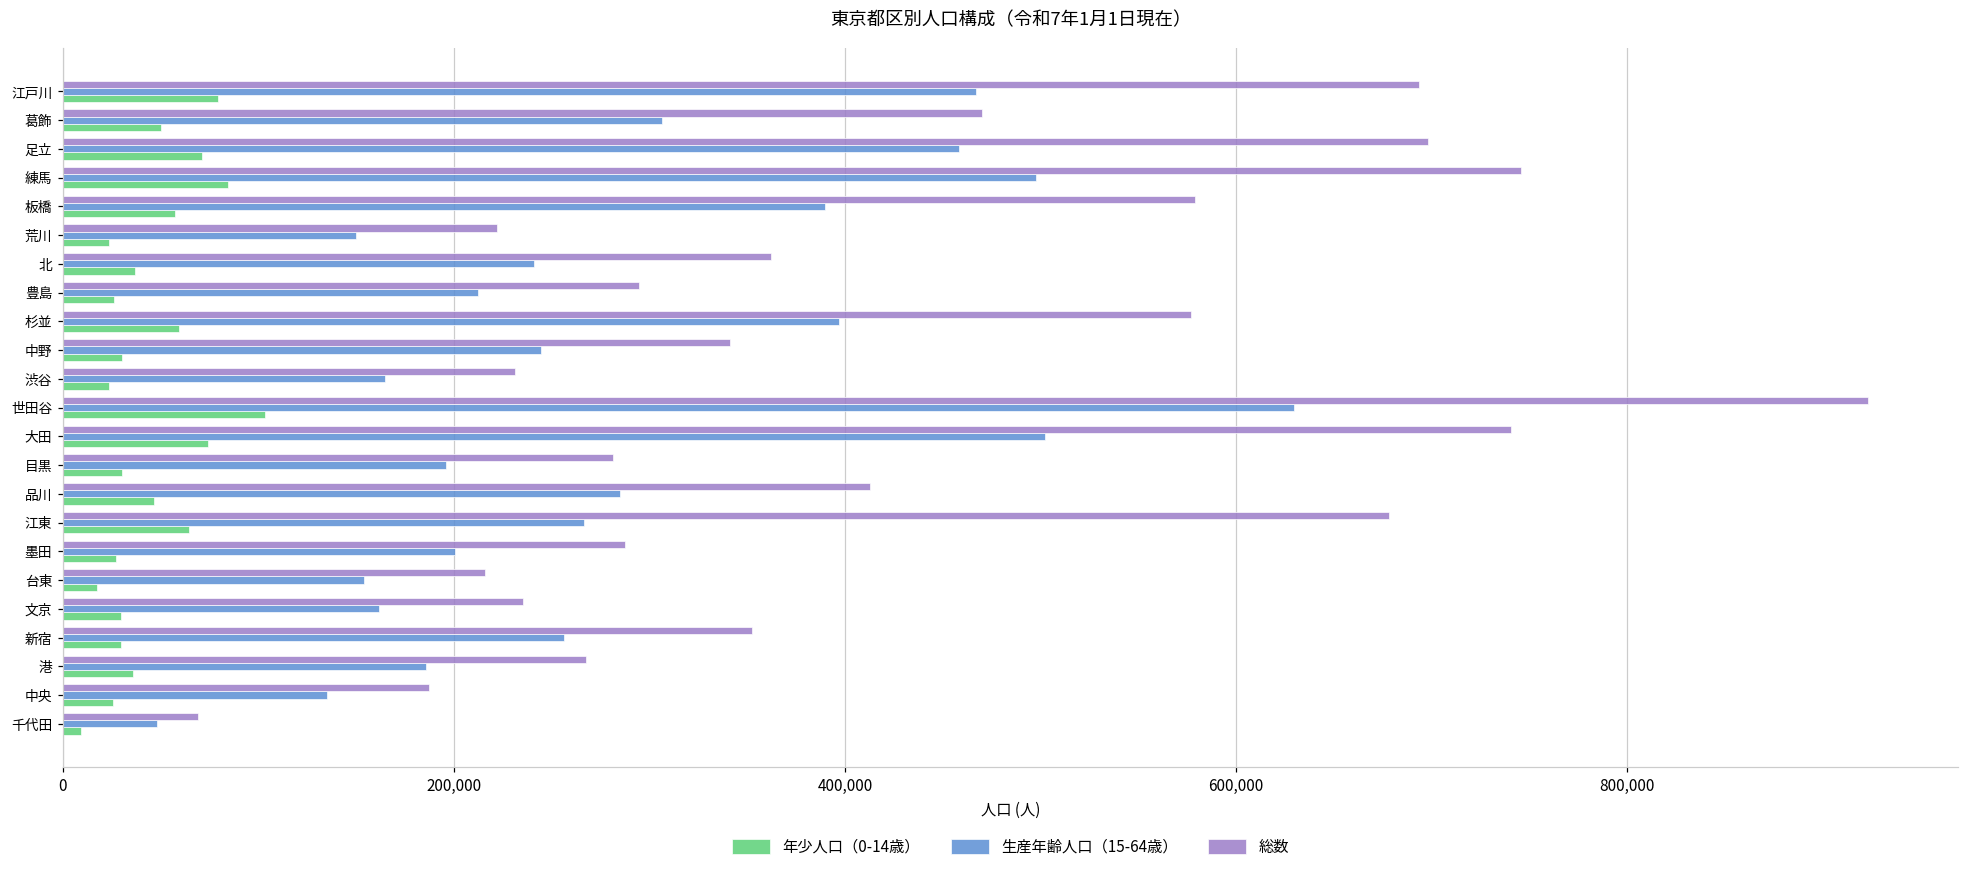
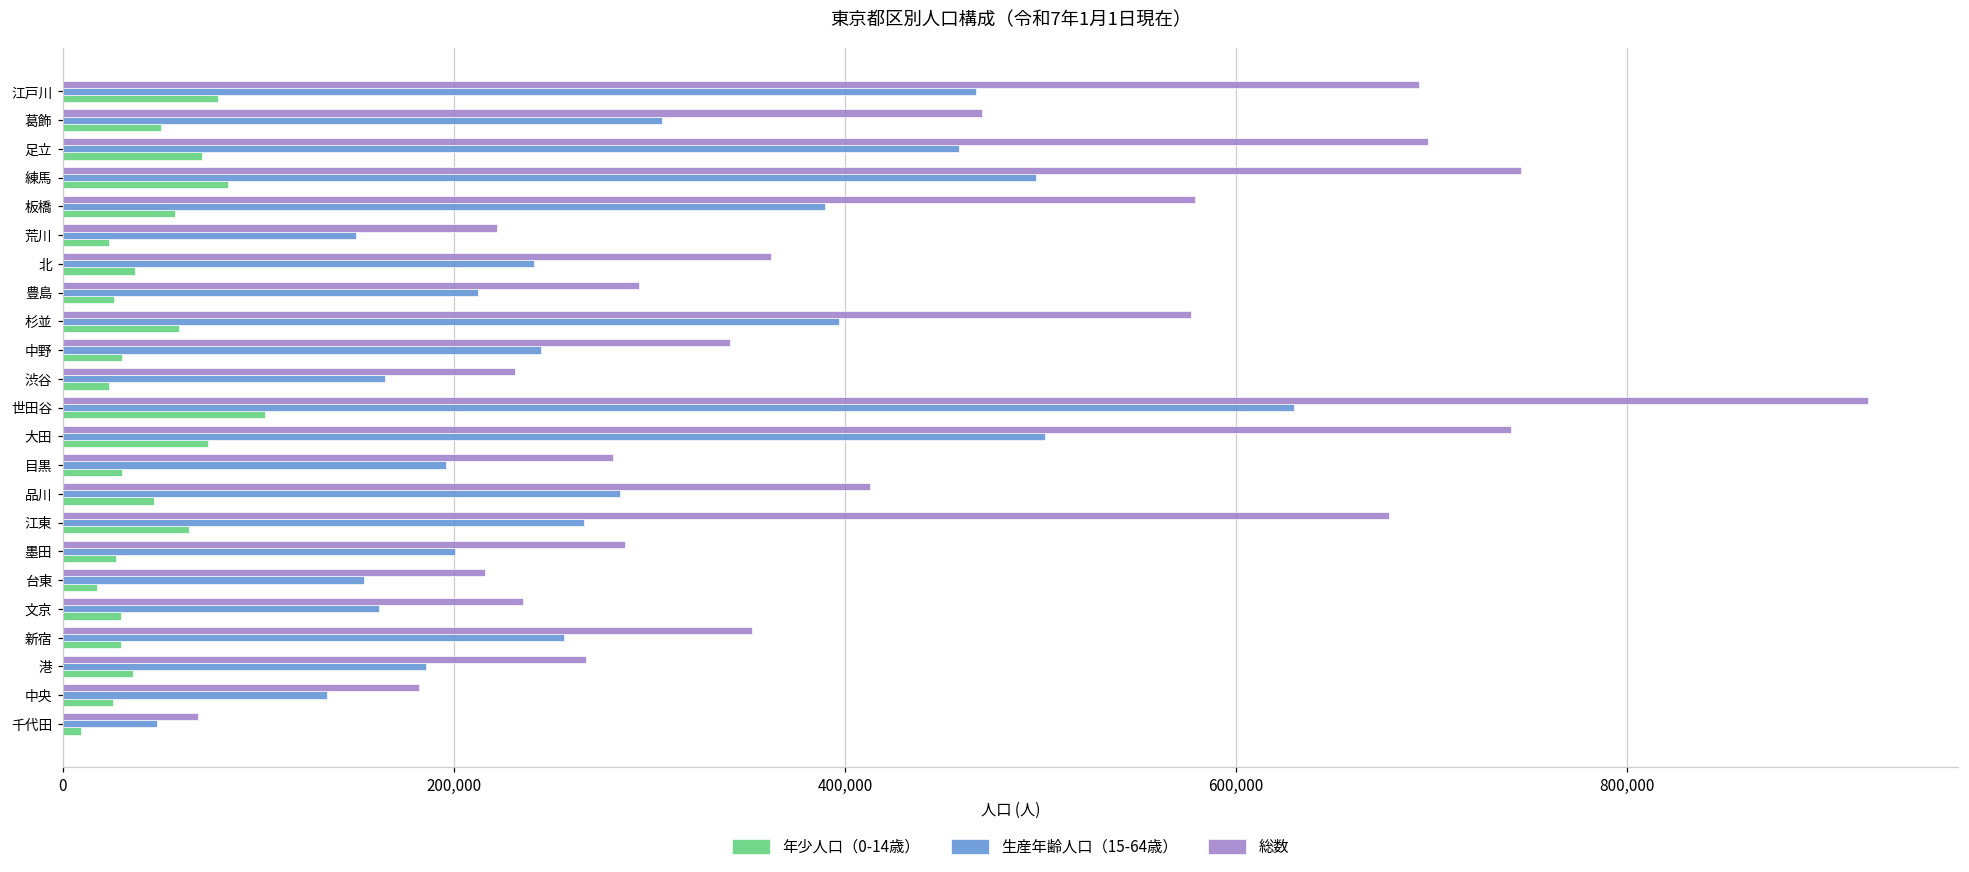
総数, 中央: 187,000 -> 182,000
